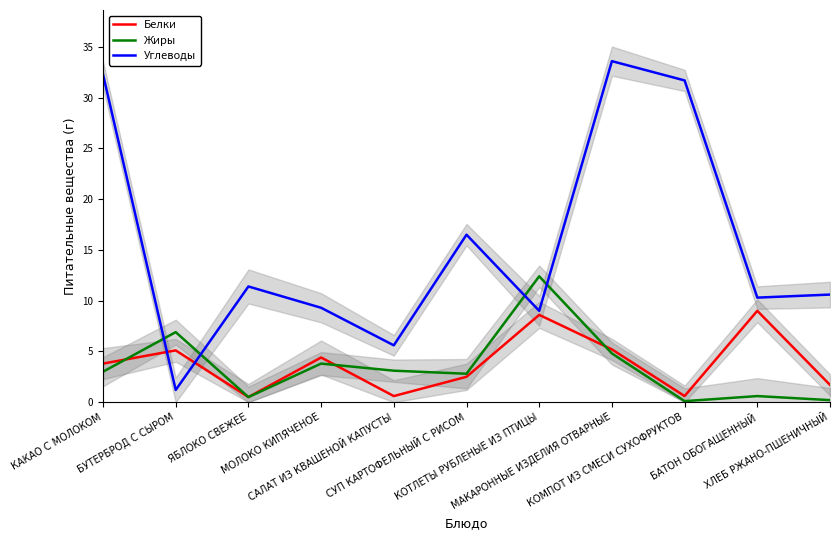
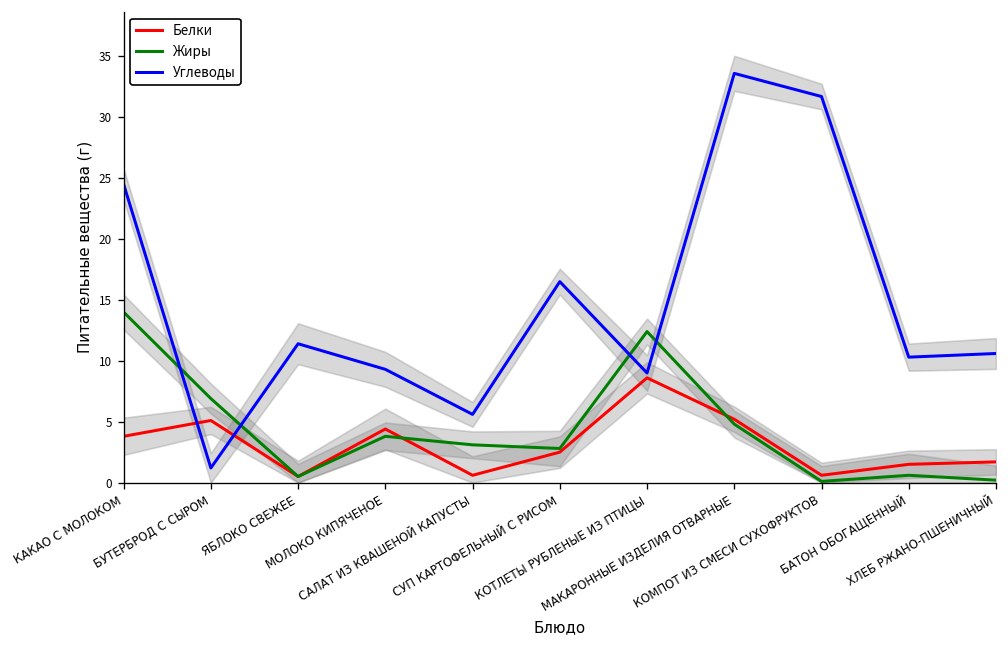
Жиры, КАКАО С МОЛОКОМ: 3 -> 14
Углеводы, КАКАО С МОЛОКОМ: 32.3 -> 24.5
Белки, БАТОН ОБОГАЩЕННЫЙ: 9.0 -> 1.5
